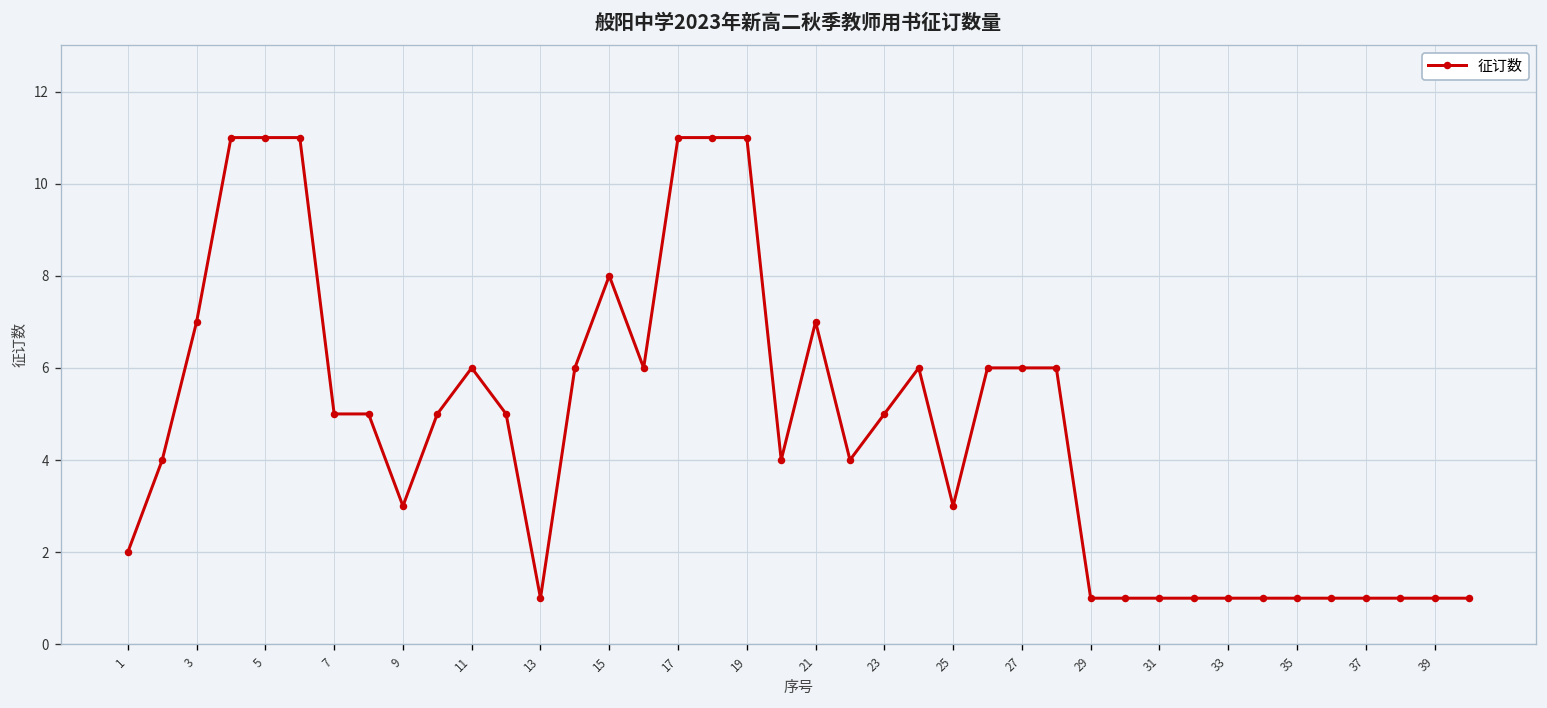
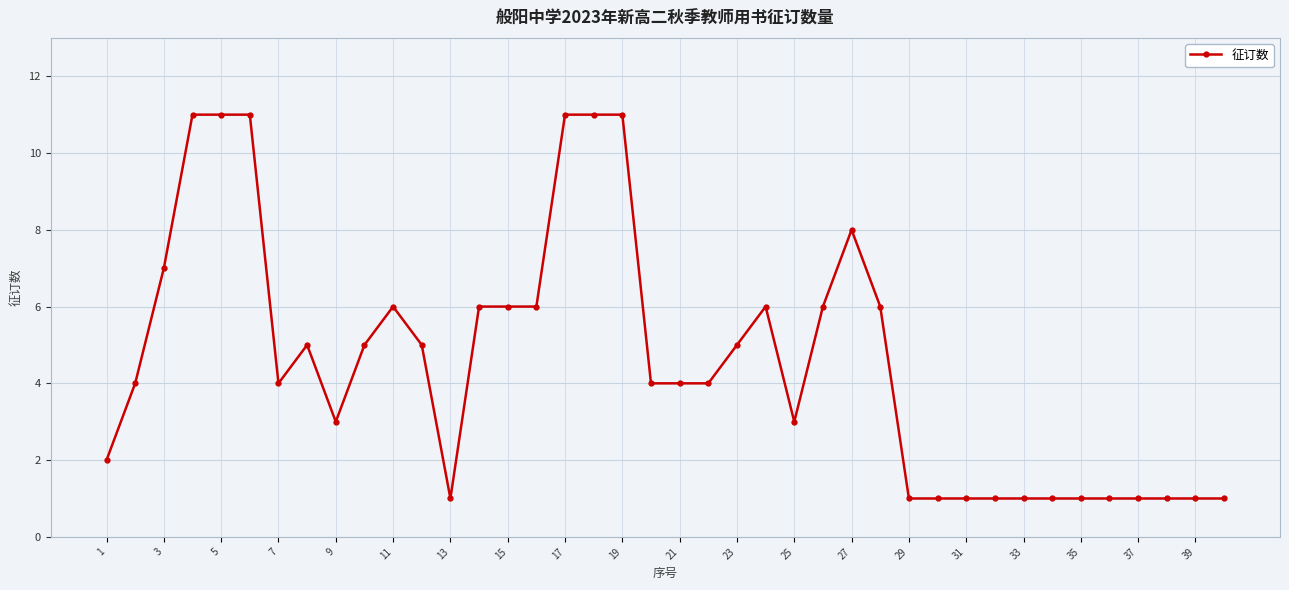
7: 5 -> 4
15: 8 -> 6
21: 7 -> 4
27: 6 -> 8
